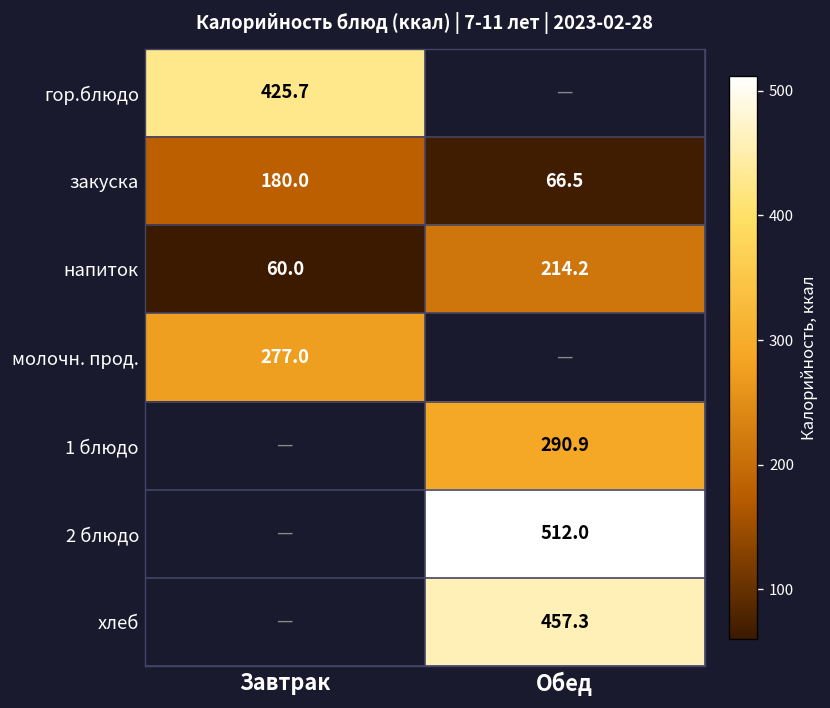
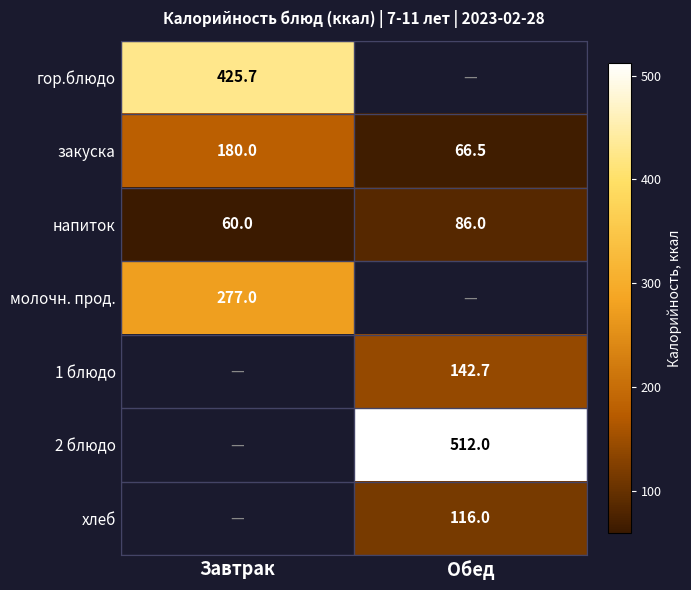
напиток, Обед: 214.2 -> 86.0
1 блюдо, Обед: 290.9 -> 142.7
хлеб, Обед: 457.3 -> 116.0
